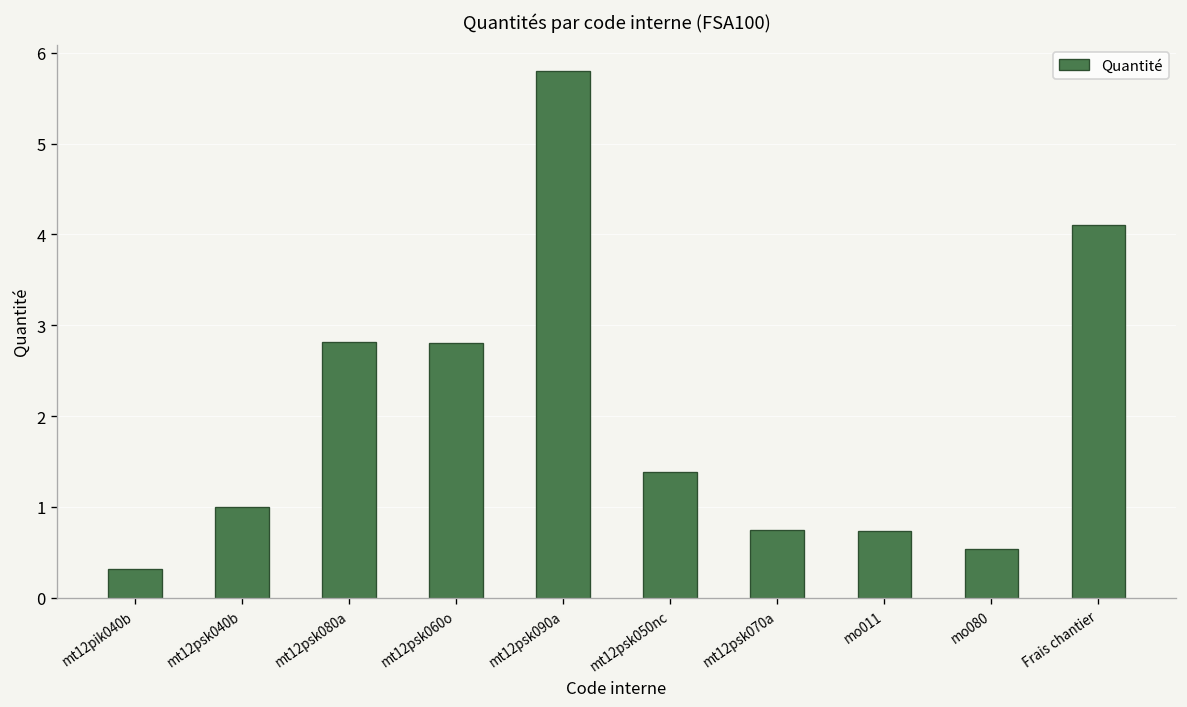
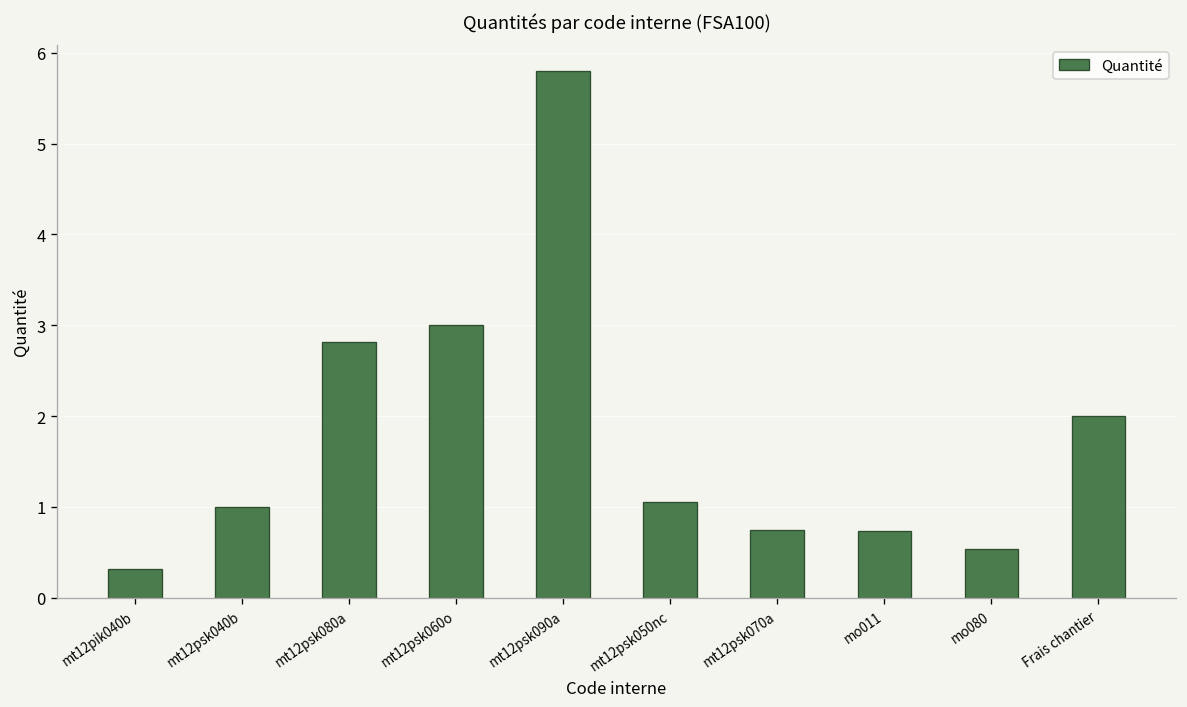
mt12psk060o: 2.8 -> 3.0
mt12psk050nc: 1.4 -> 1.1
Frais chantier: 4.1 -> 2.0
